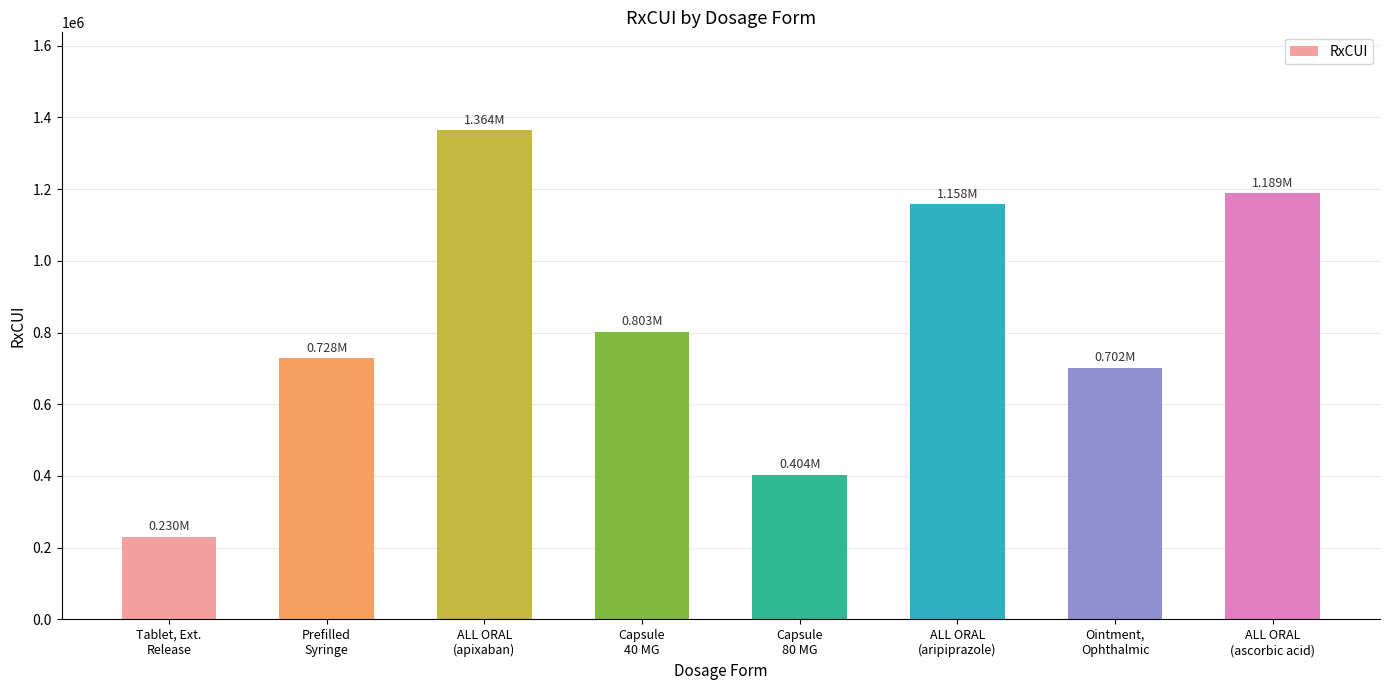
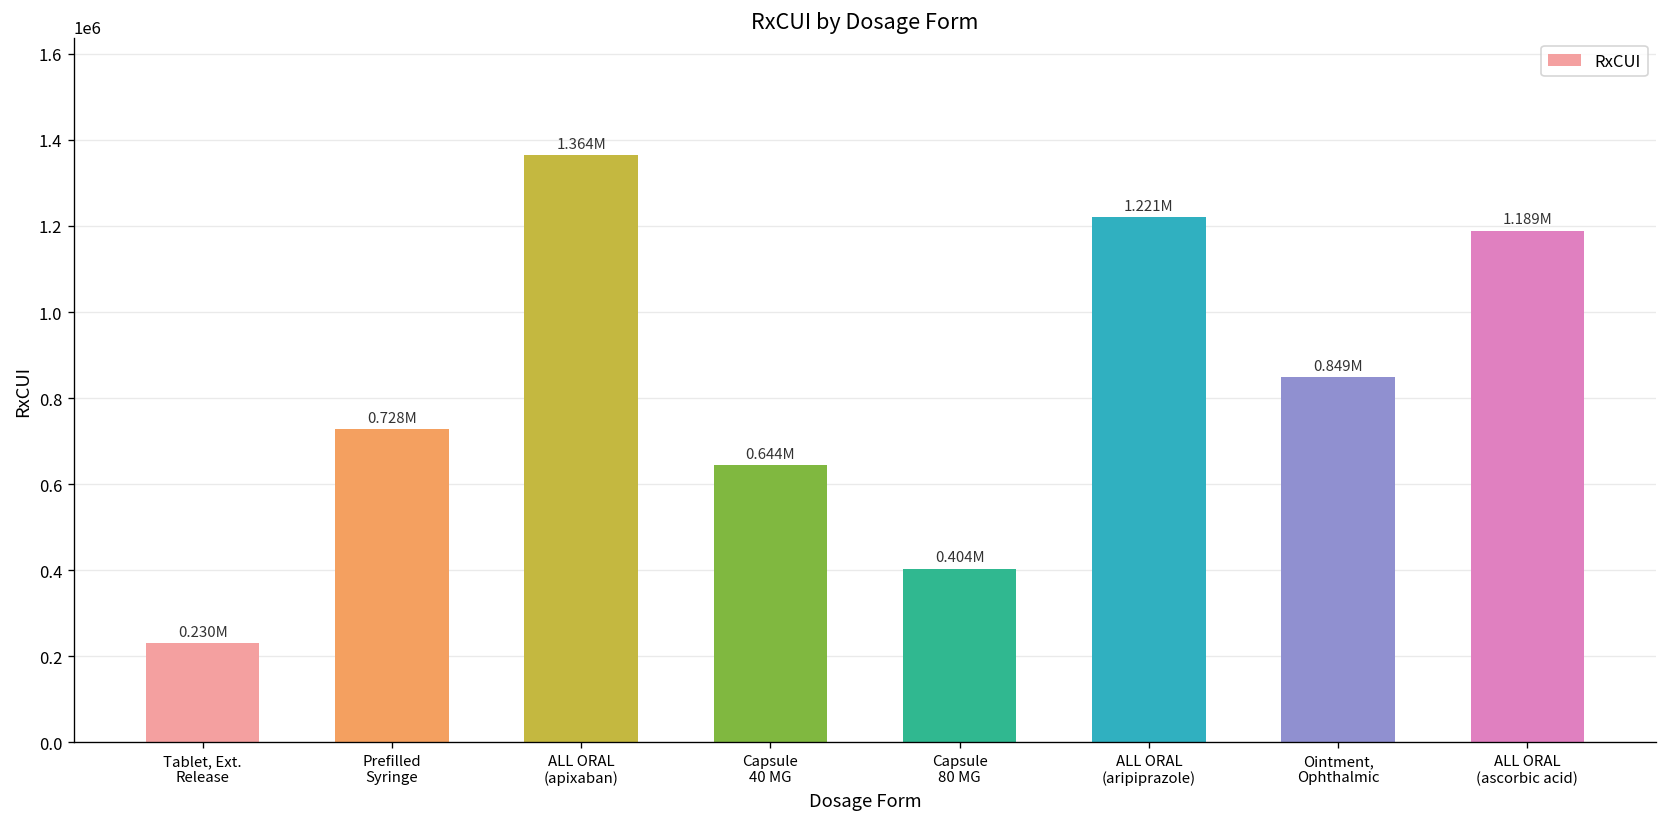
Capsule 40 MG: 0.803M -> 0.644M
ALL ORAL (aripiprazole): 1.158M -> 1.221M
Ointment, Ophthalmic: 0.702M -> 0.849M
